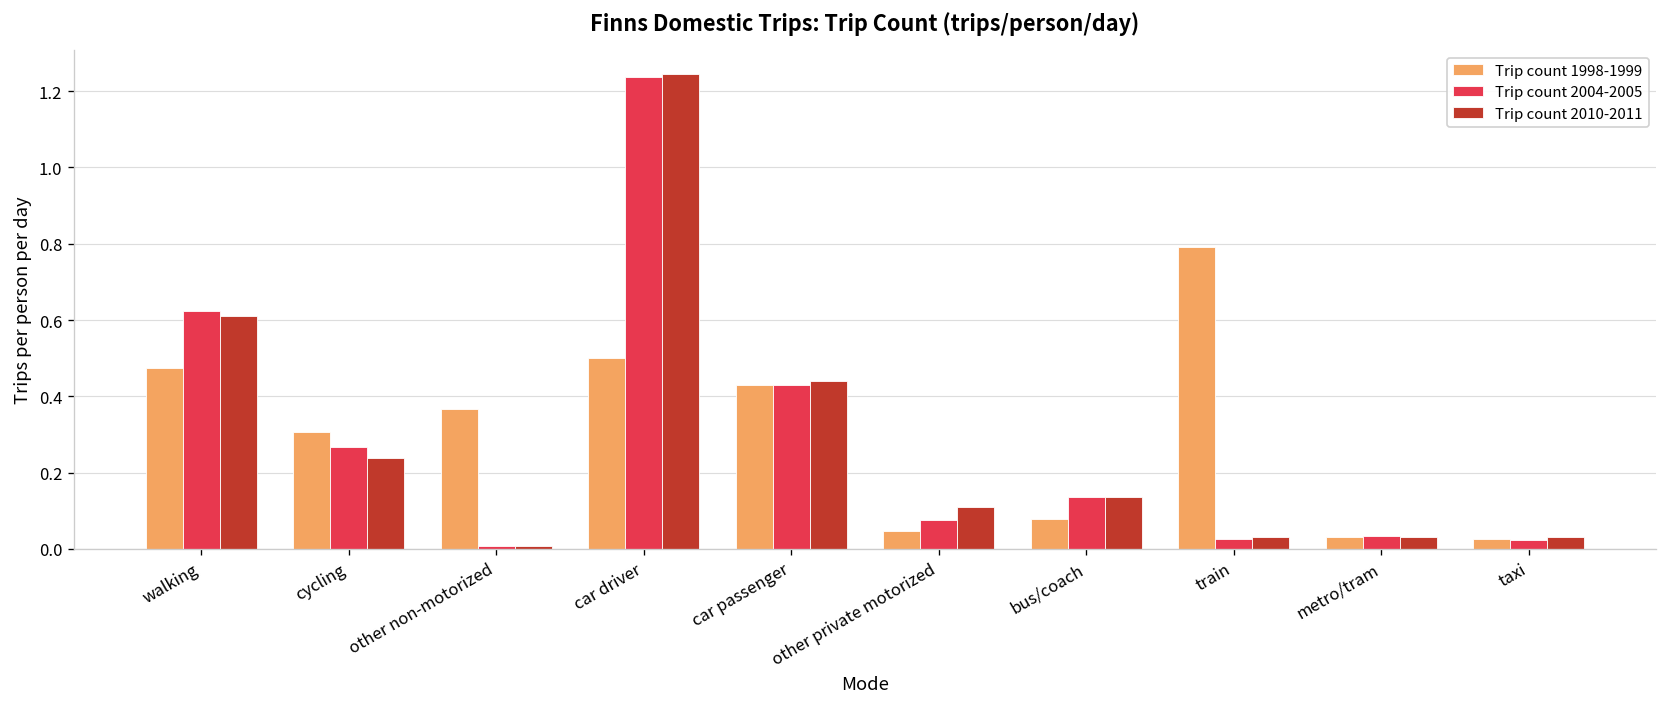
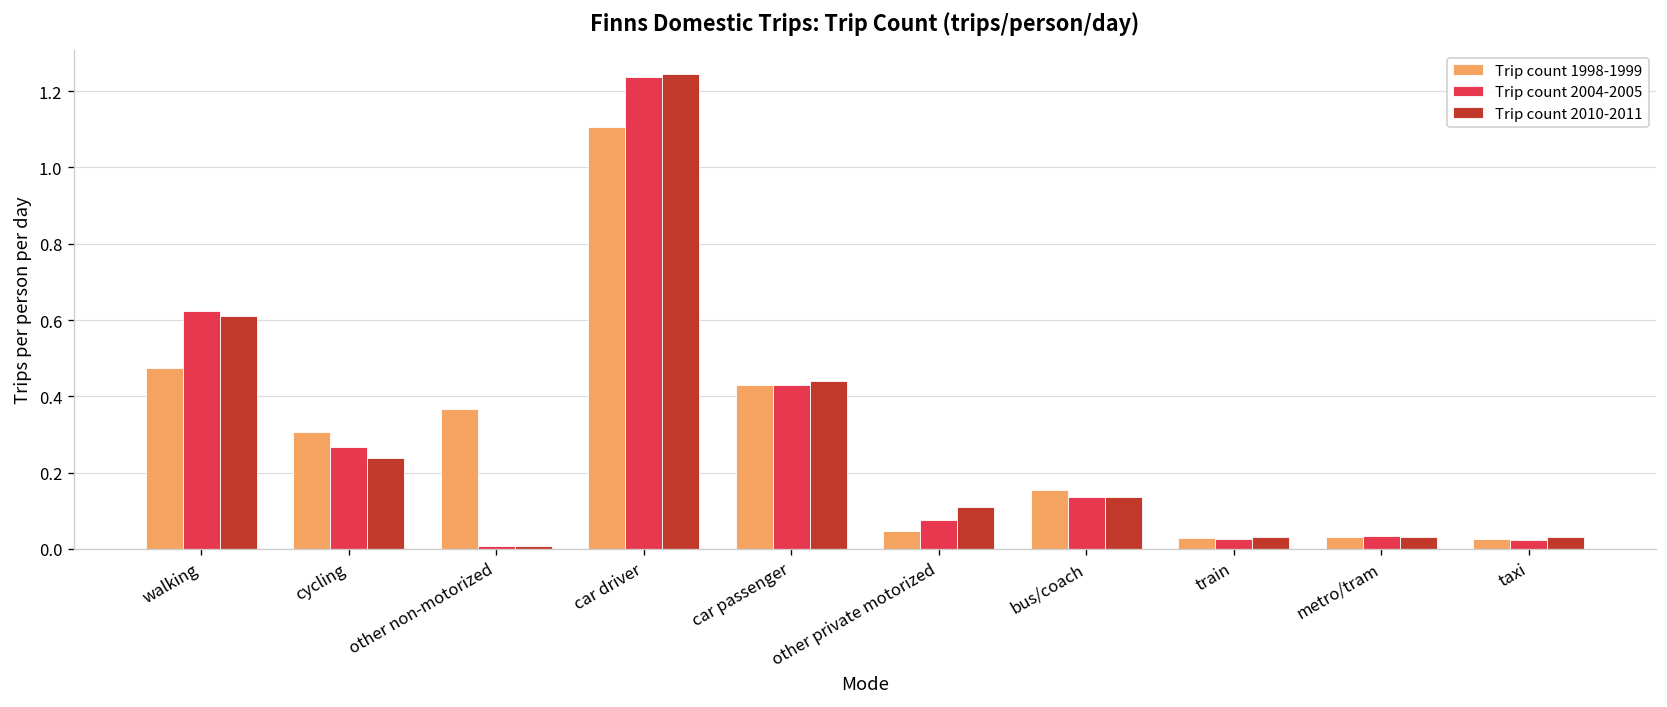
Trip count 1998-1999, car driver: 0.50 -> 1.11
Trip count 1998-1999, bus/coach: 0.08 -> 0.15
Trip count 1998-1999, train: 0.79 -> 0.03
